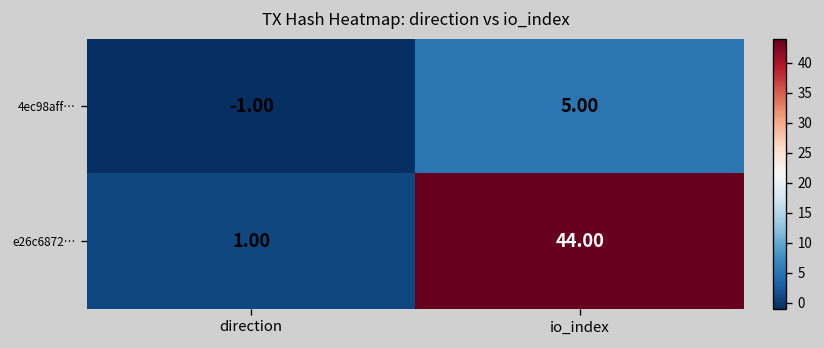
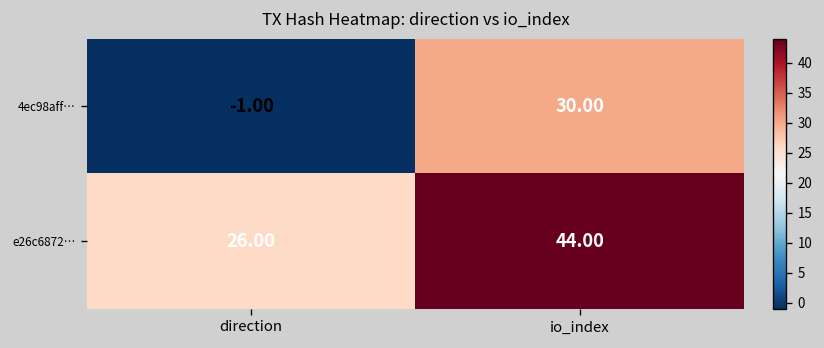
4ec98aff…, io_index: 5.00 -> 30.00
e26c6872…, direction: 1.00 -> 26.00
